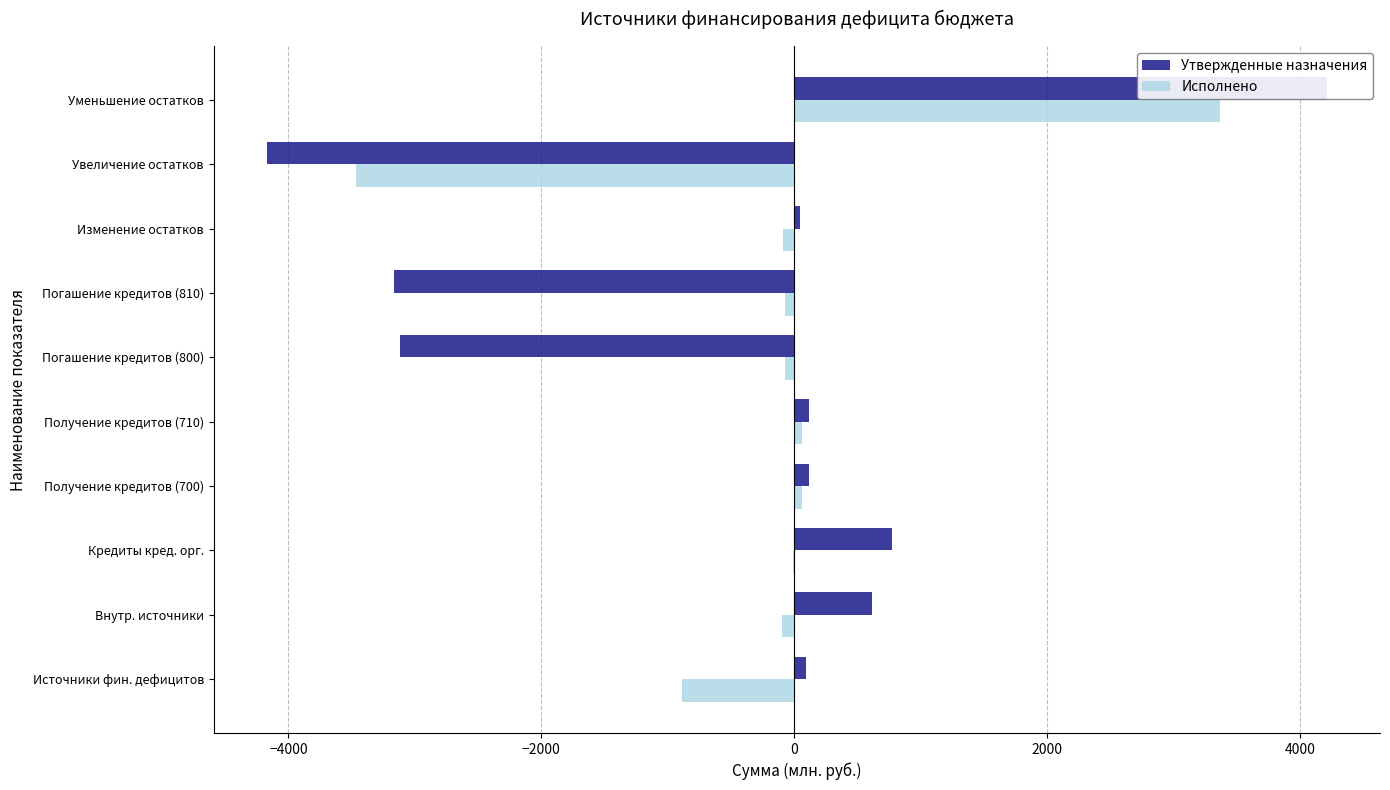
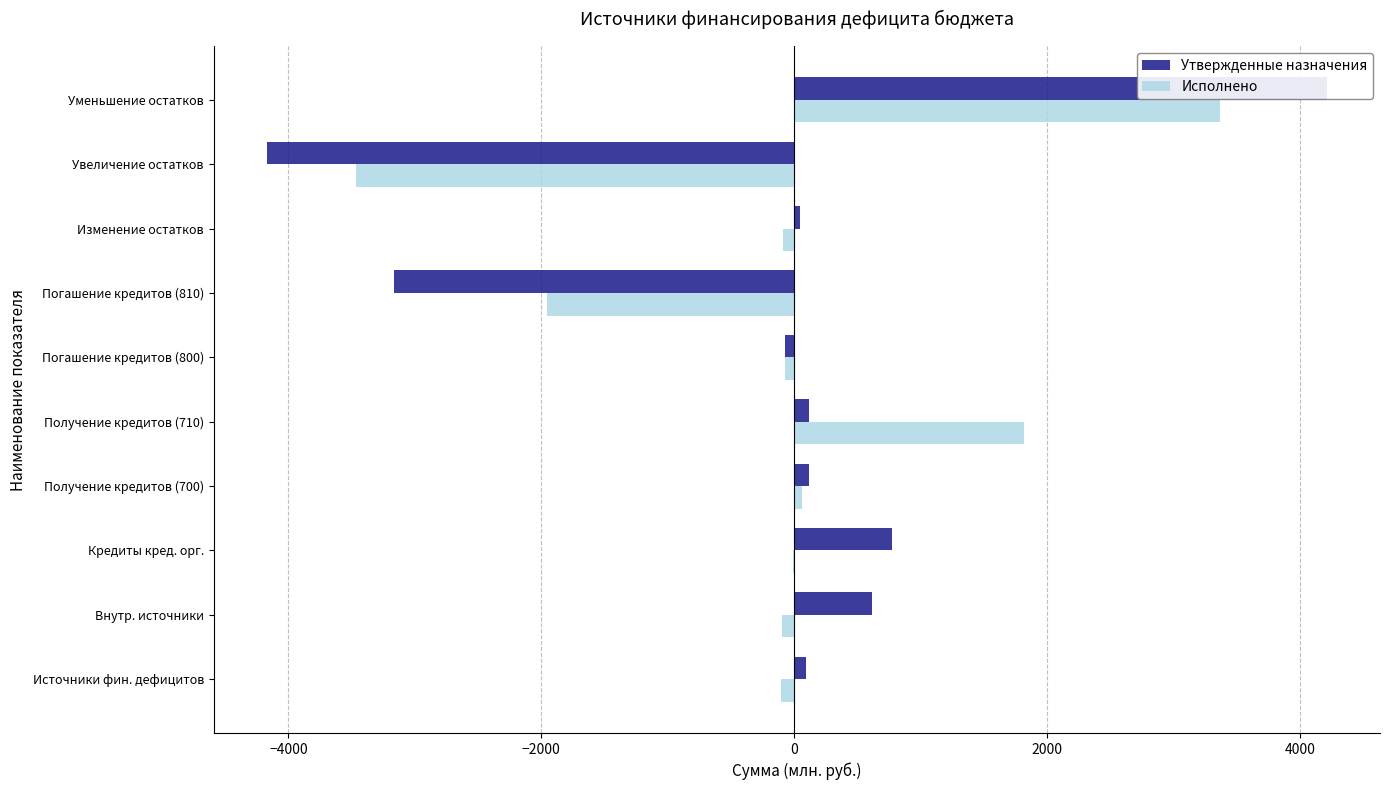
Исполнено, Погашение кредитов (810): -70 -> -1950
Утвержденные назначения, Погашение кредитов (800): -3110 -> -70
Исполнено, Получение кредитов (710): 60 -> 1820
Исполнено, Источники фин. дефицитов: -880 -> -100
